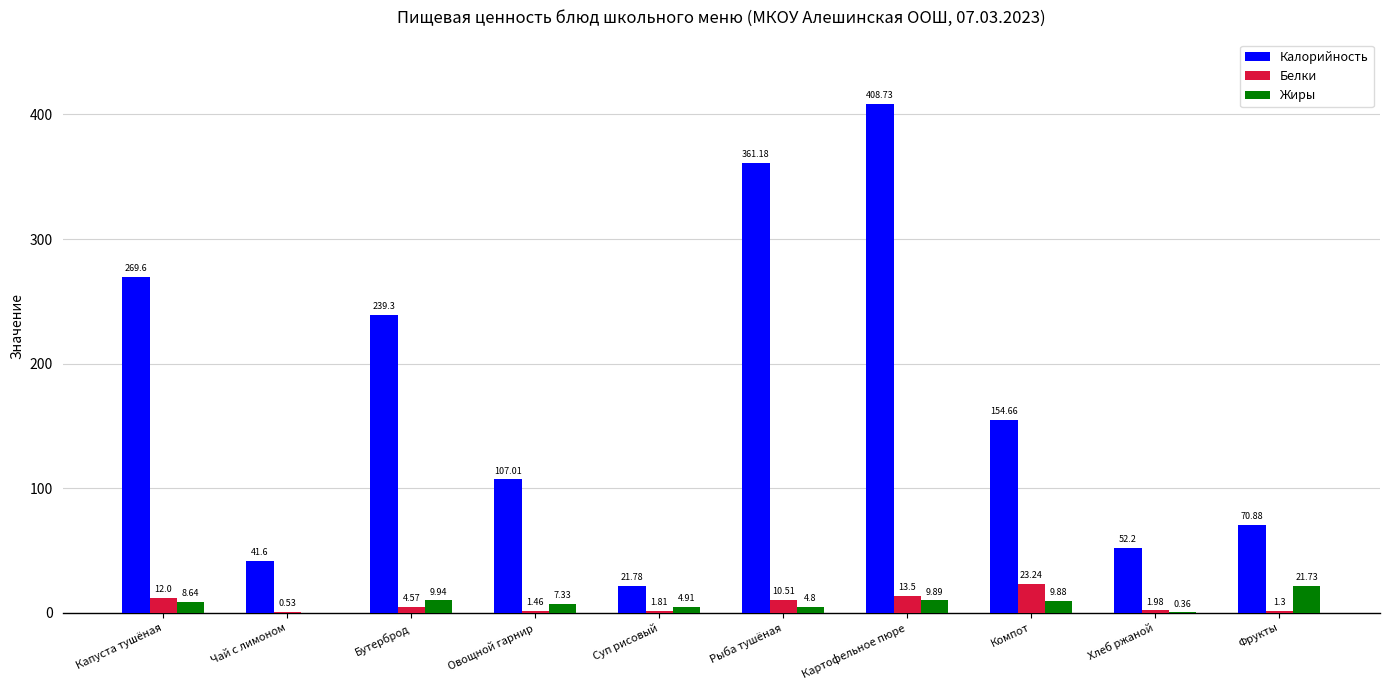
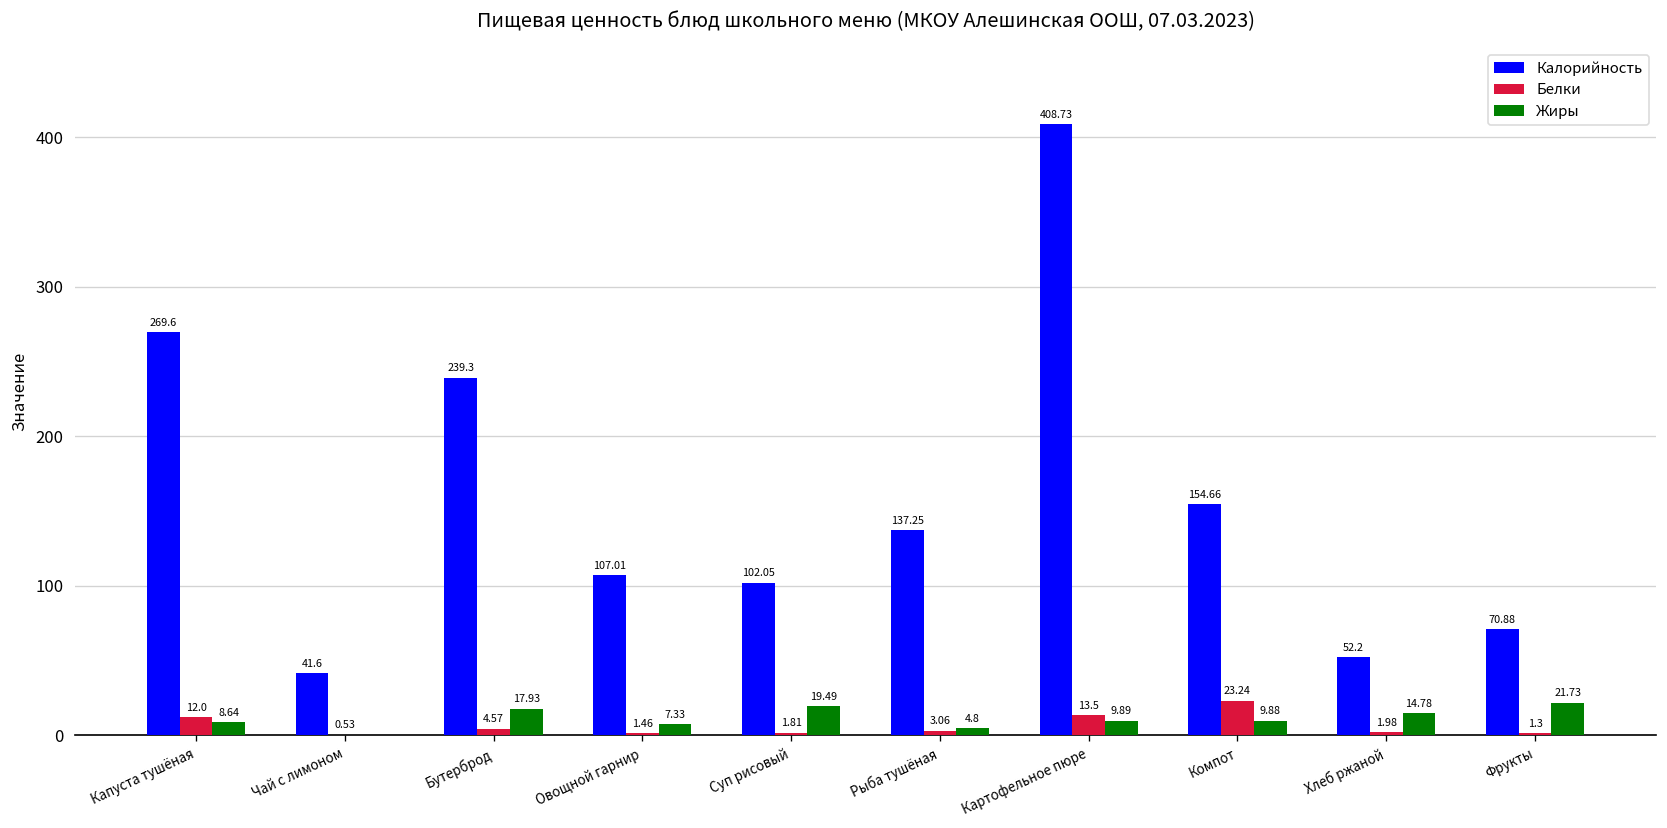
Жиры, Бутерброд: 9.94 -> 17.93
Калорийность, Суп рисовый: 21.78 -> 102.05
Жиры, Суп рисовый: 4.91 -> 19.49
Калорийность, Рыба тушёная: 361.18 -> 137.25
Белки, Рыба тушёная: 10.51 -> 3.06
Жиры, Хлеб ржаной: 0.36 -> 14.78
